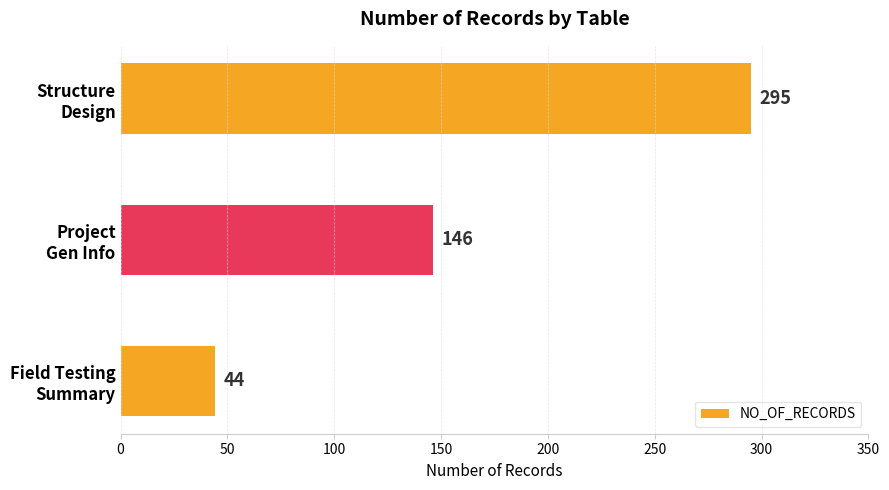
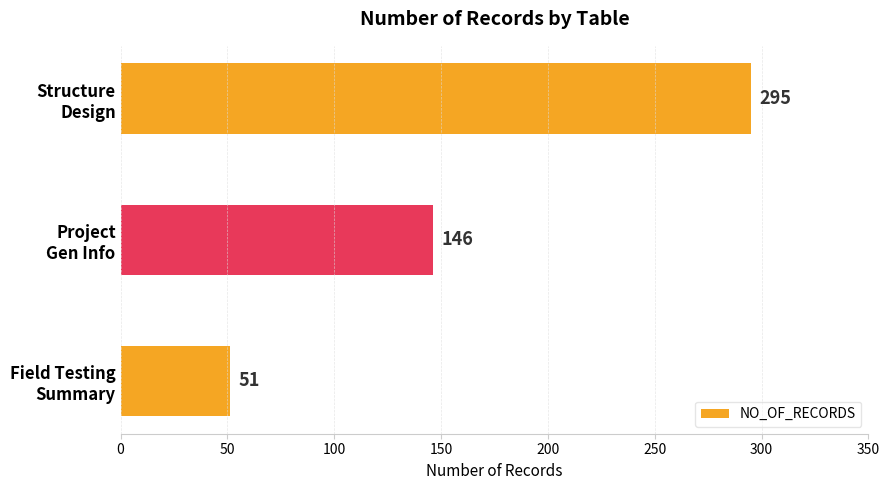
Field Testing Summary: 44 -> 51
